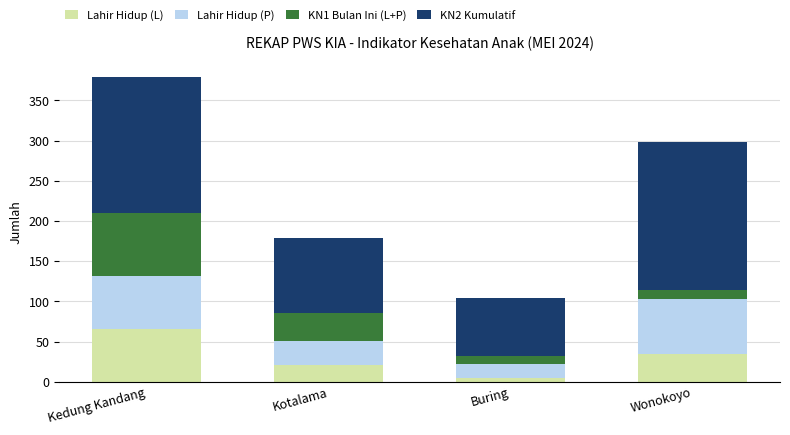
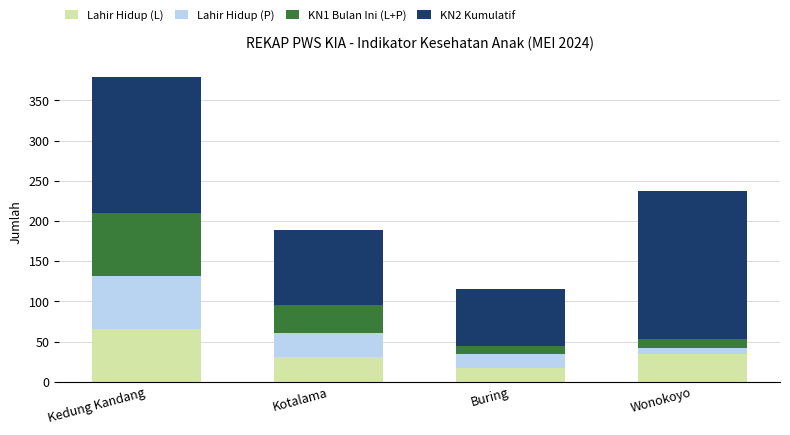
Lahir Hidup (L), Kotalama: 20 -> 30
Lahir Hidup (L), Buring: 10 -> 20
Lahir Hidup (P), Wonokoyo: 70 -> 10
